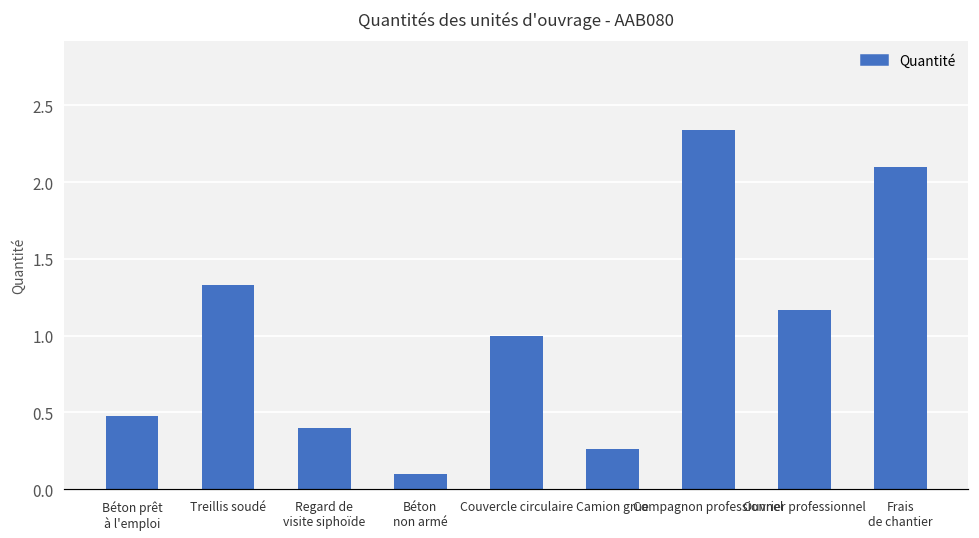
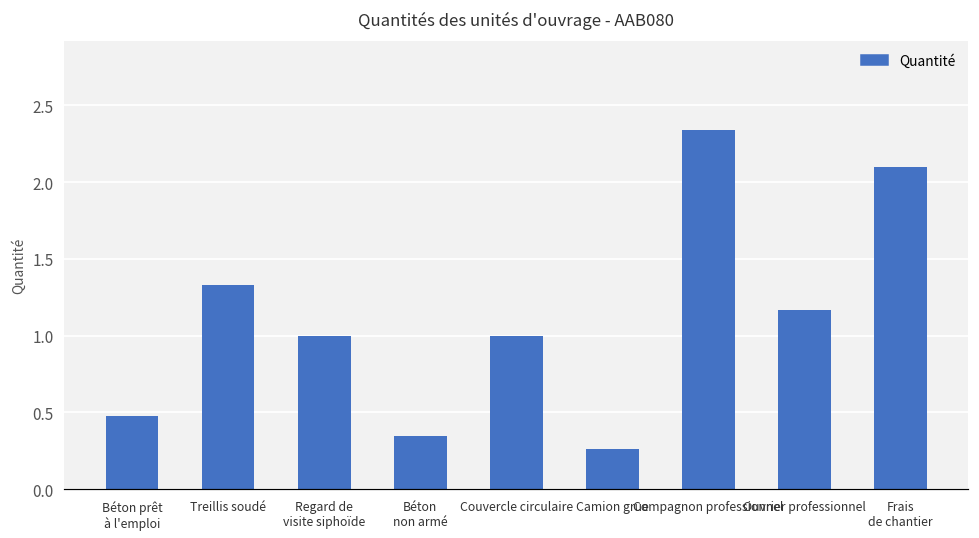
Regard de visite siphoïde: 0.4 -> 1.0
Béton non armé: 0.10 -> 0.35
